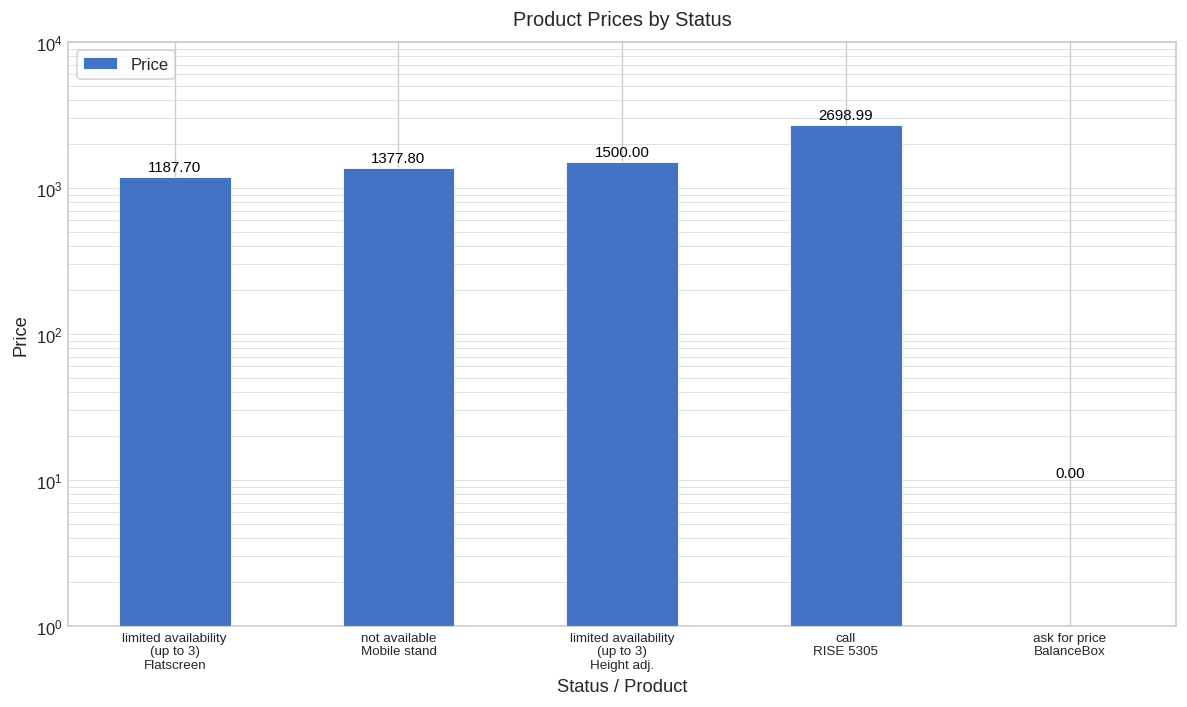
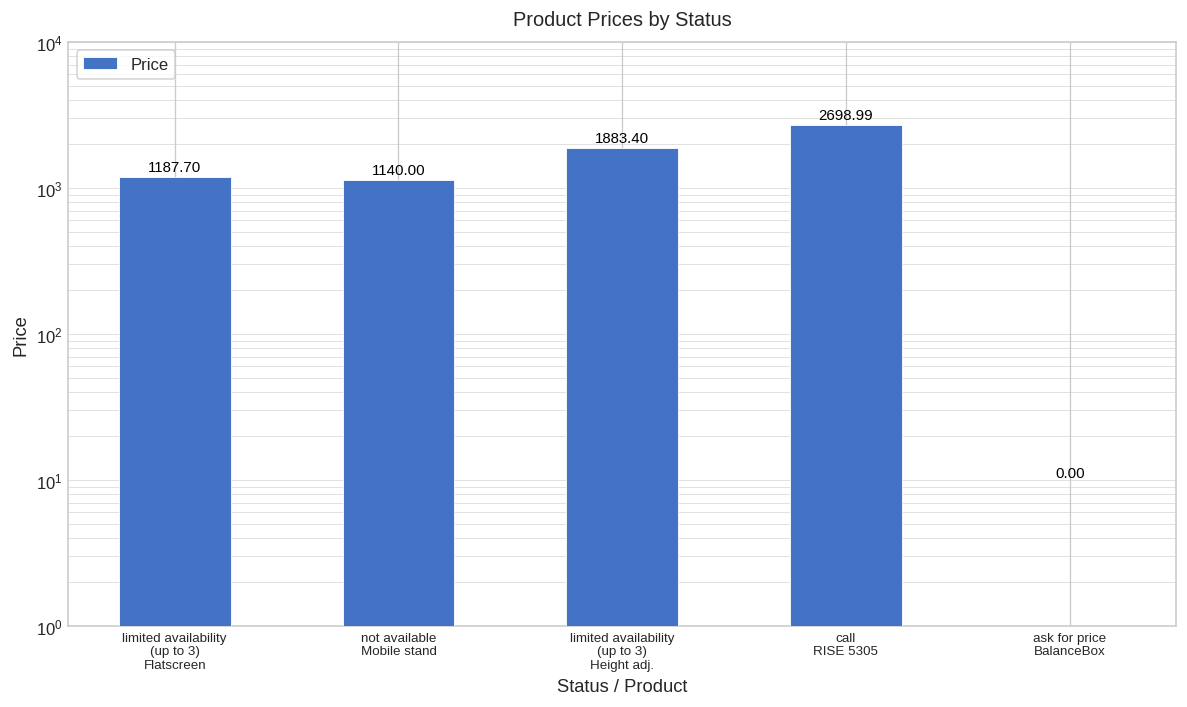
not available Mobile stand: 1377.80 -> 1140.00
limited availability (up to 3) Height adj.: 1500.00 -> 1883.40
